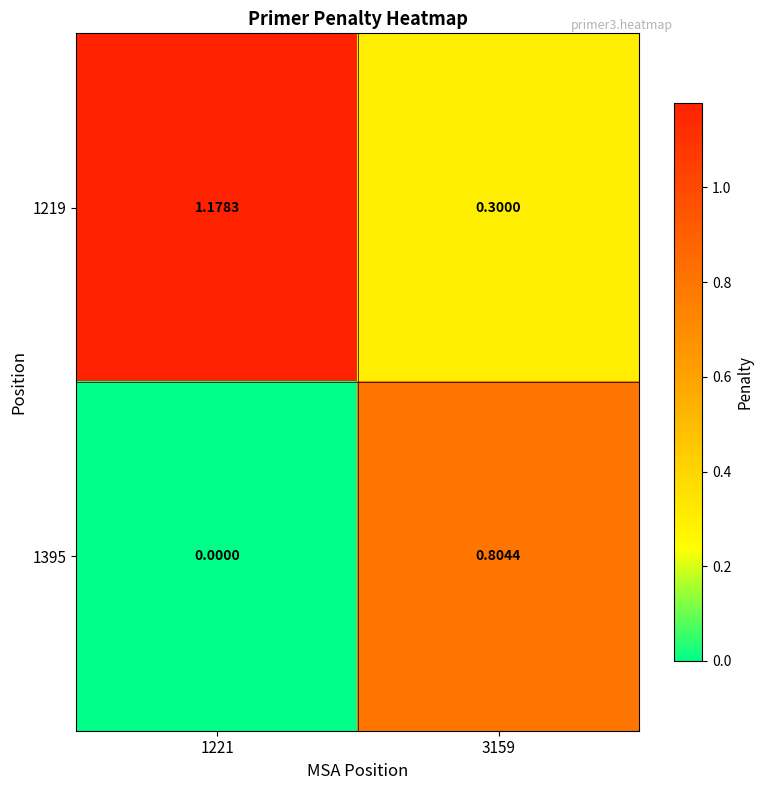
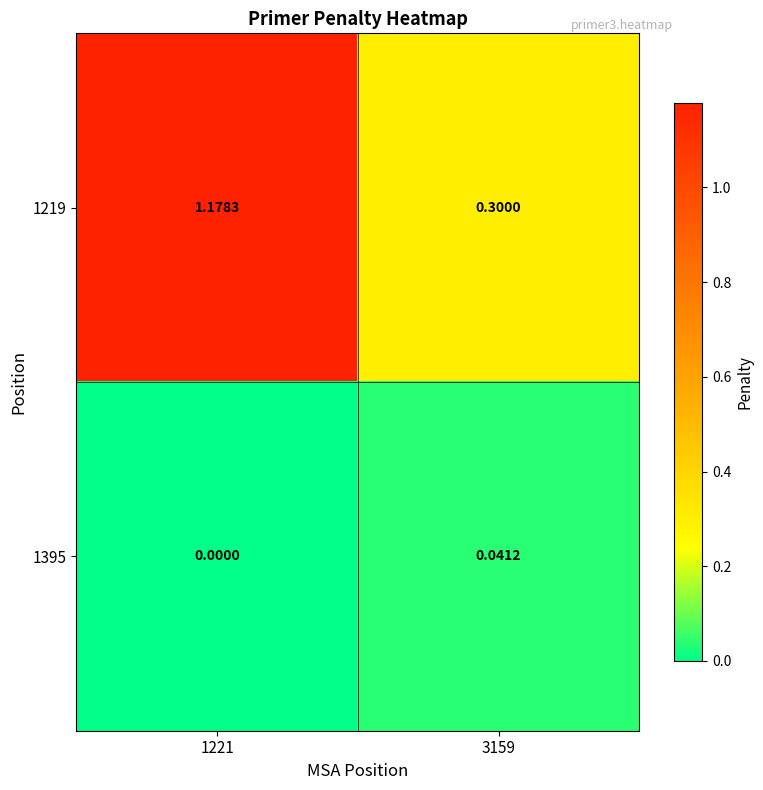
1395, 3159: 0.8044 -> 0.0412
